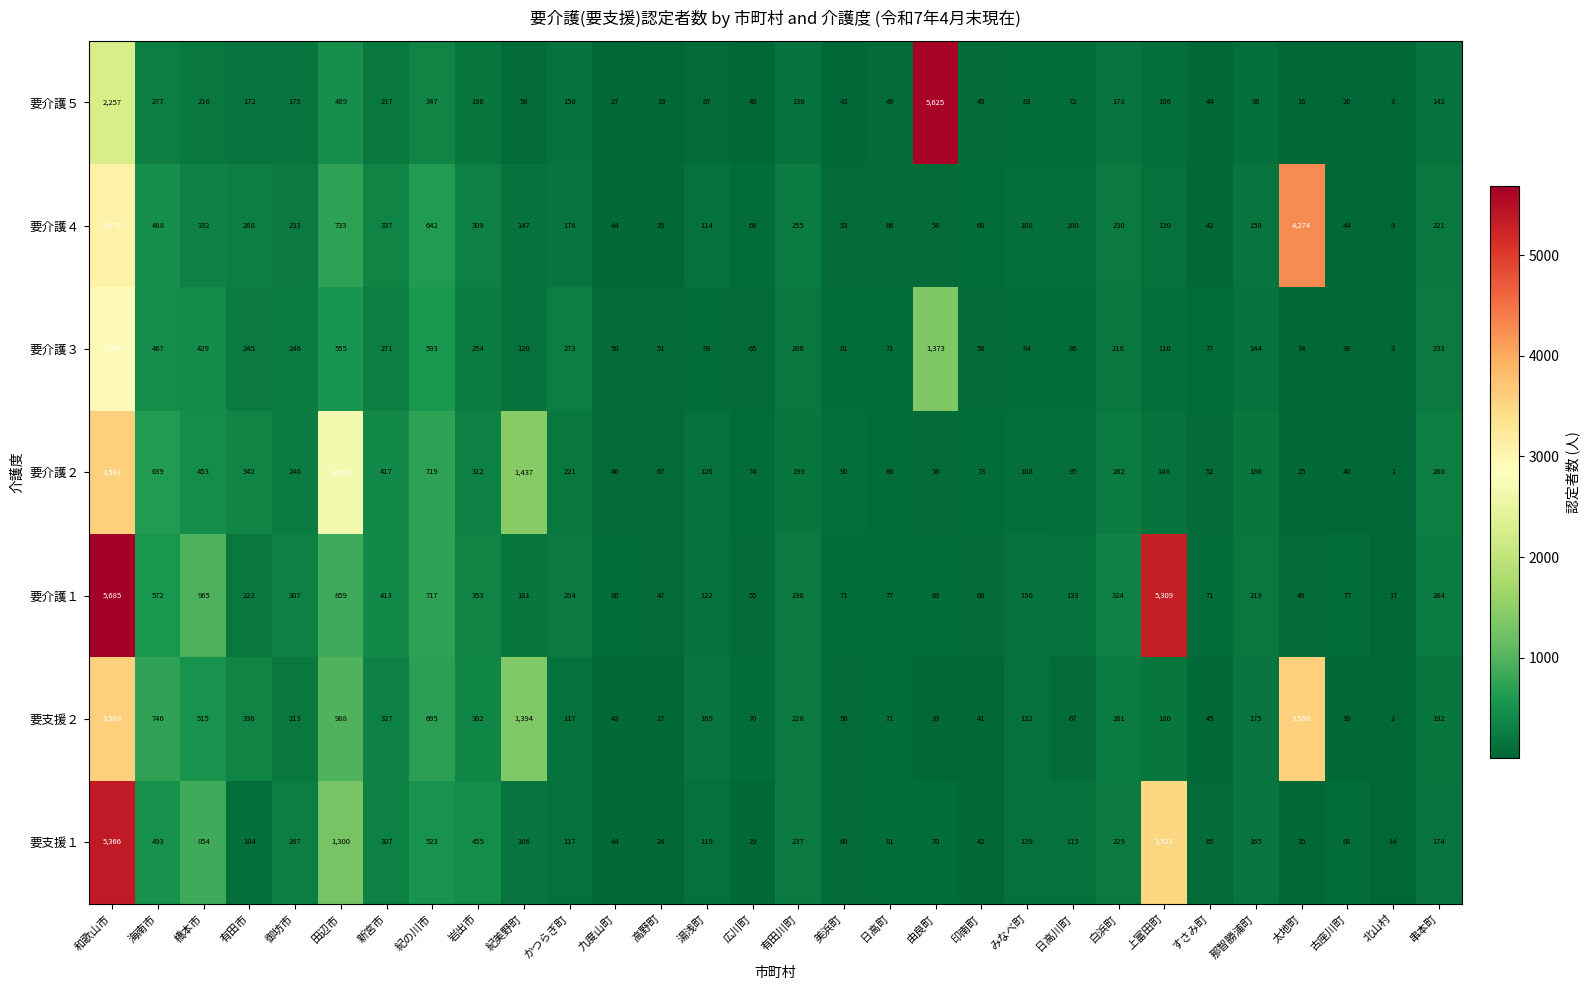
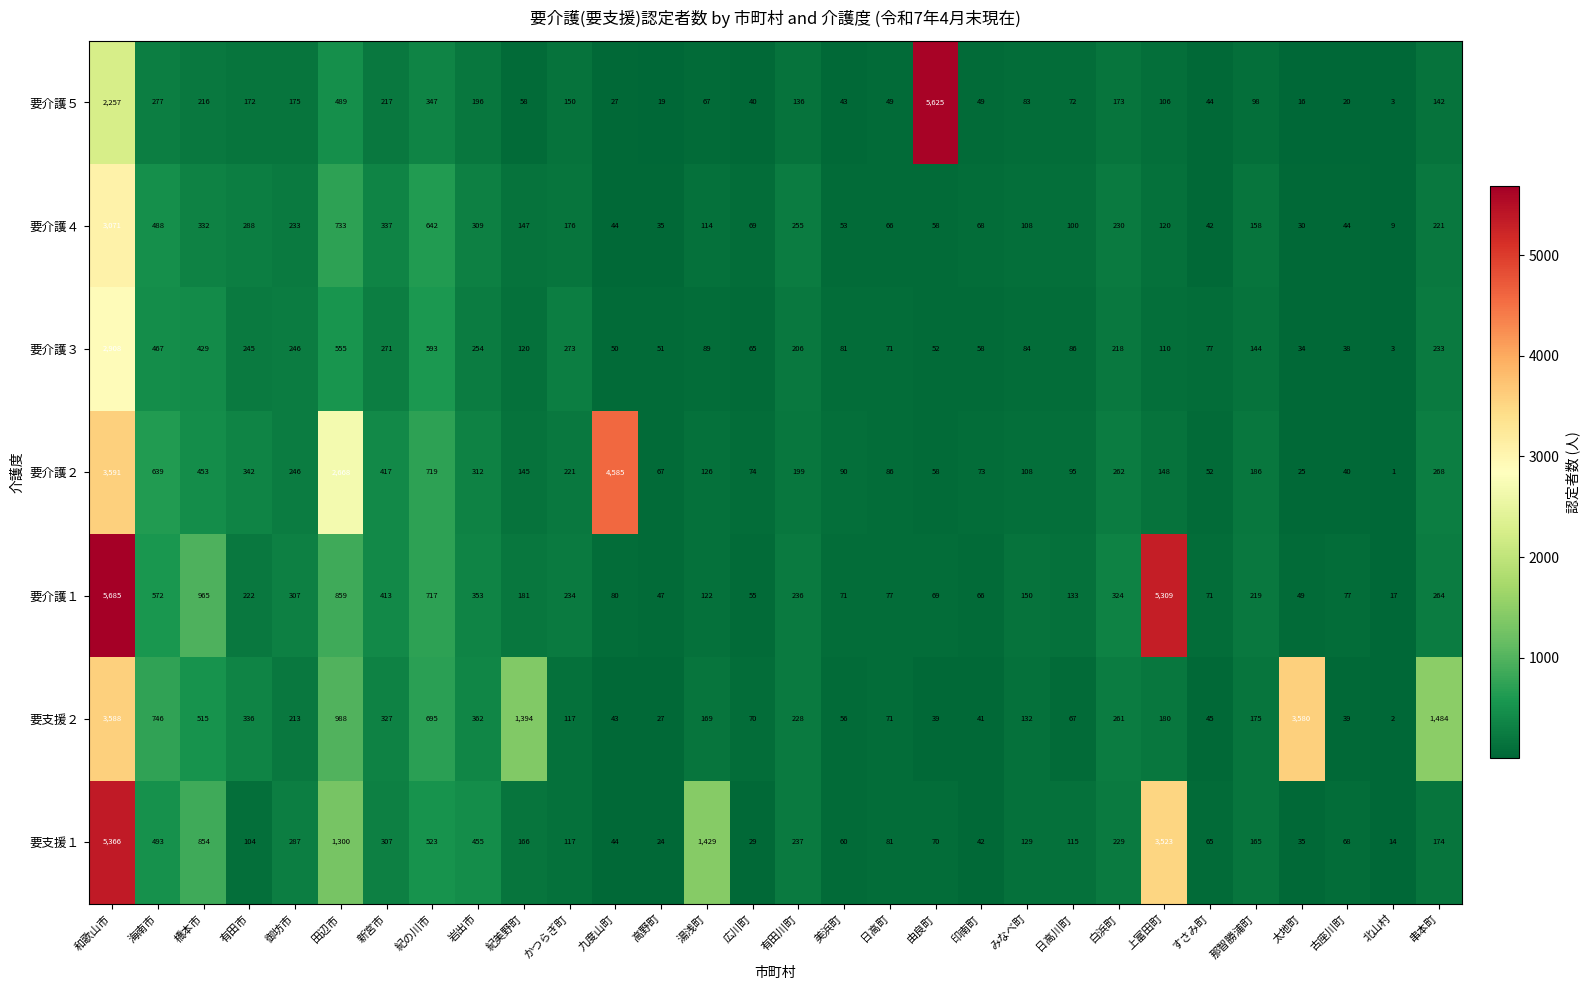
要介護４, 太地町: 4,274 -> 30
要介護３, 由良町: 1,373 -> 52
要介護２, 紀美野町: 1,437 -> 145
要介護２, 九度山町: 46 -> 4,585
要支援２, 串本町: 192 -> 1,484
要支援１, 湯浅町: 119 -> 1,429
